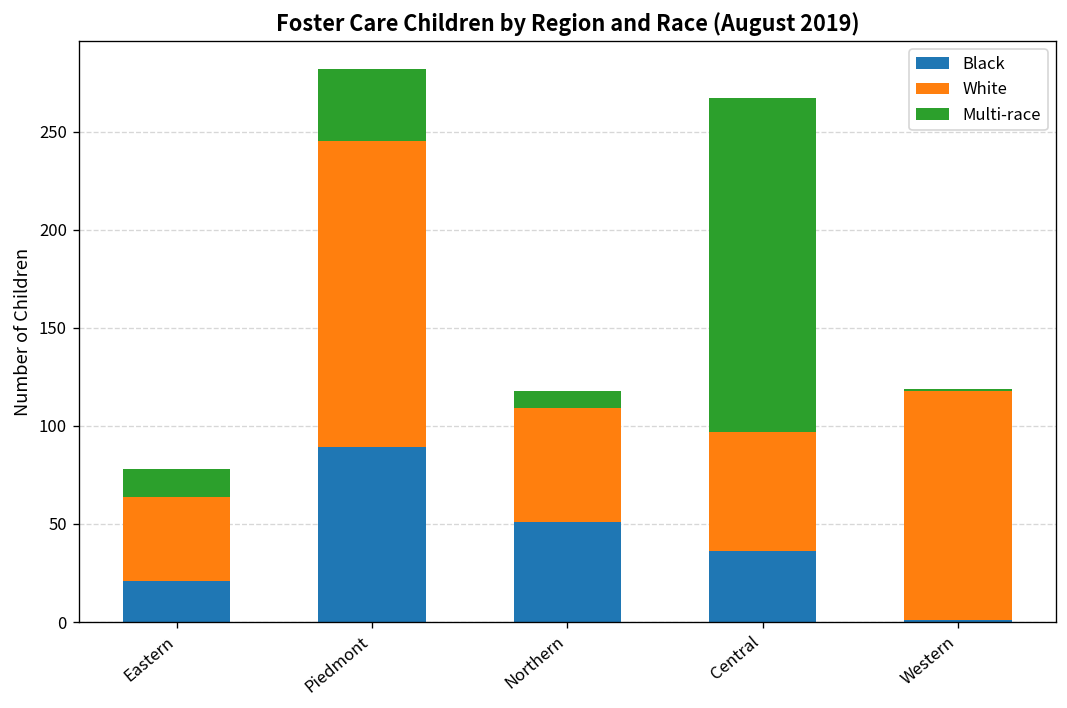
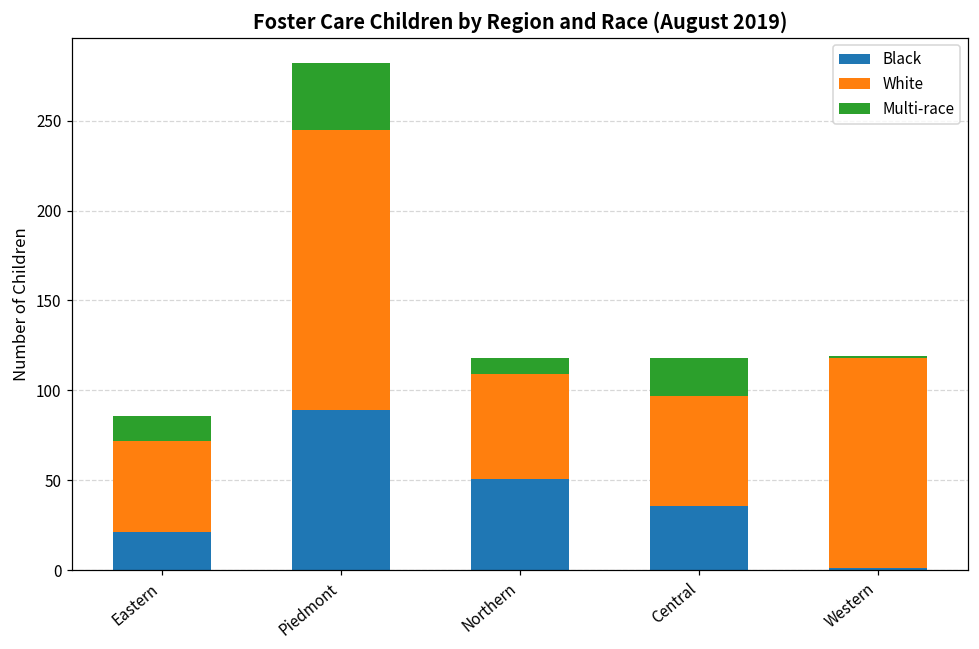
White, Eastern: 43 -> 51
Multi-race, Central: 170 -> 21
